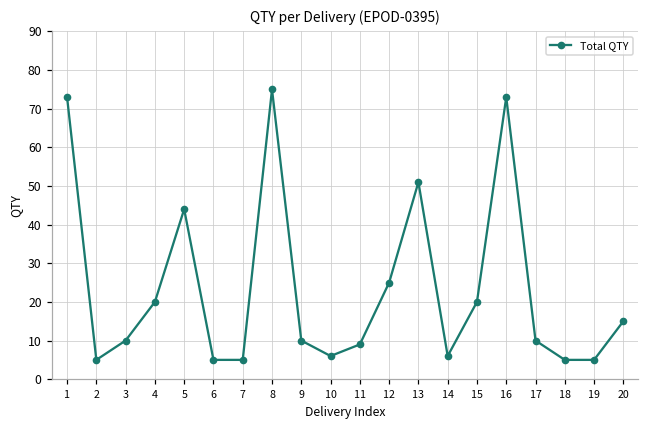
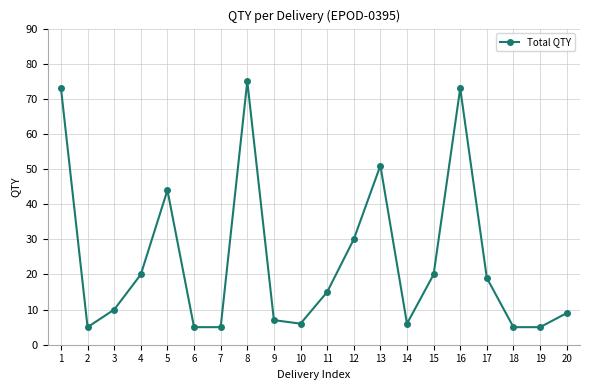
9: 10 -> 7
11: 9 -> 15
12: 25 -> 30
17: 10 -> 19
20: 15 -> 9
